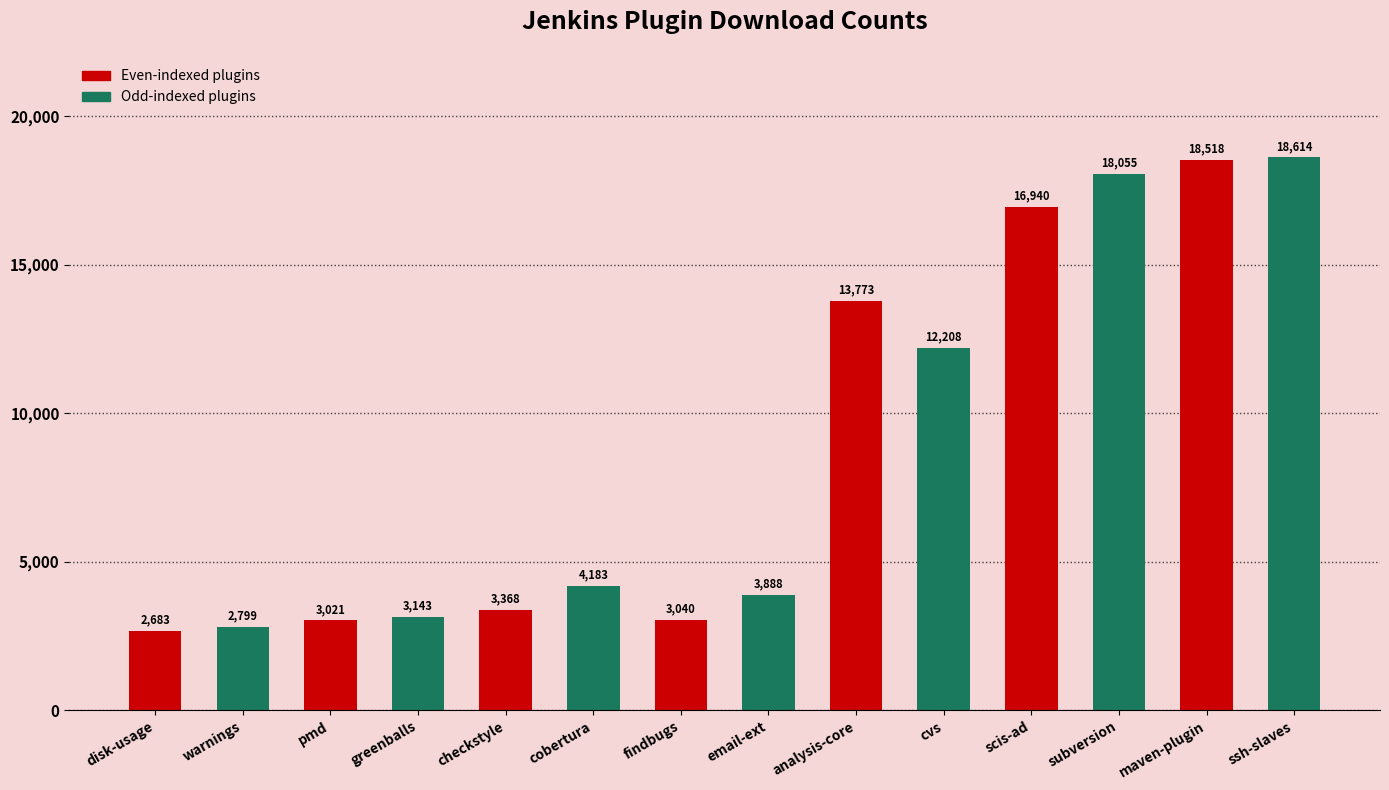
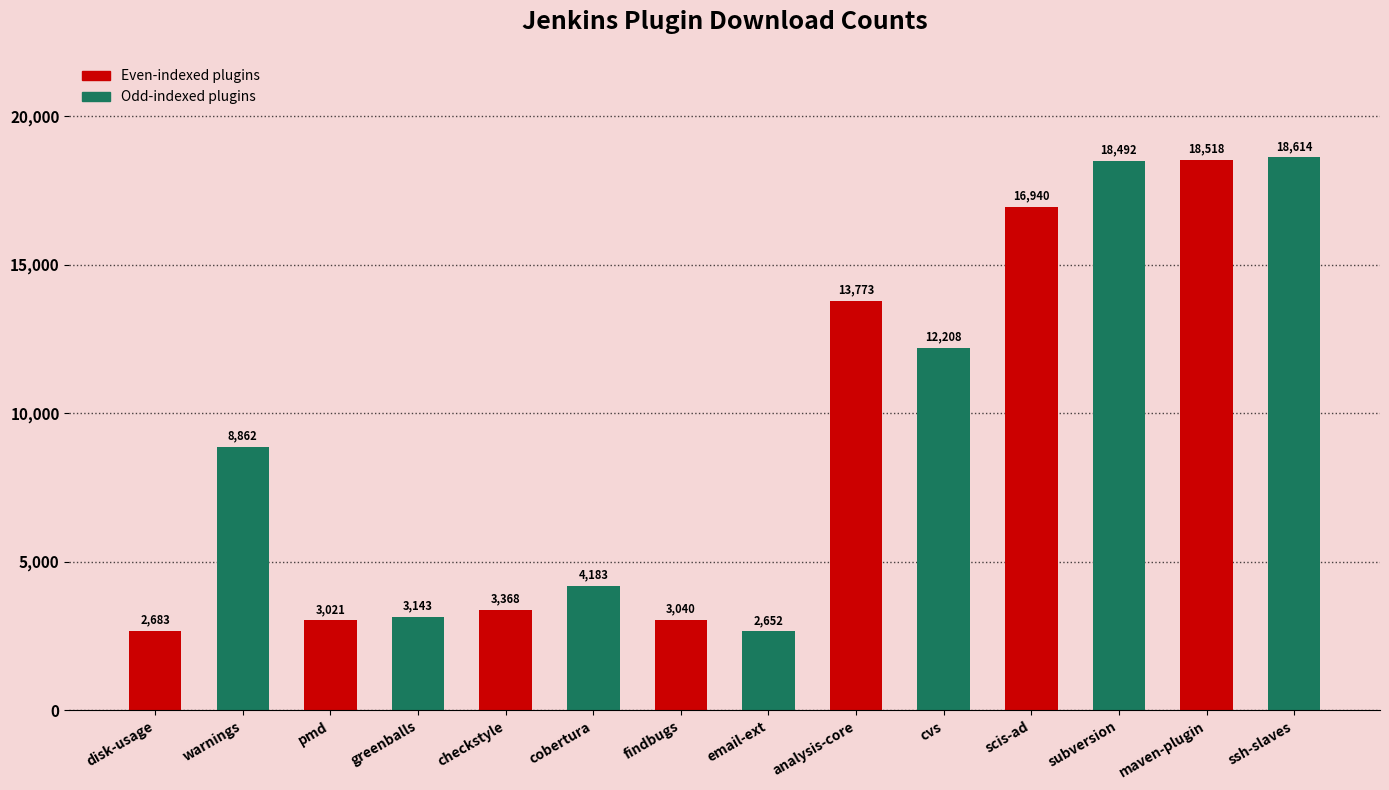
warnings: 2,799 -> 8,862
email-ext: 3,888 -> 2,652
subversion: 18,055 -> 18,492
